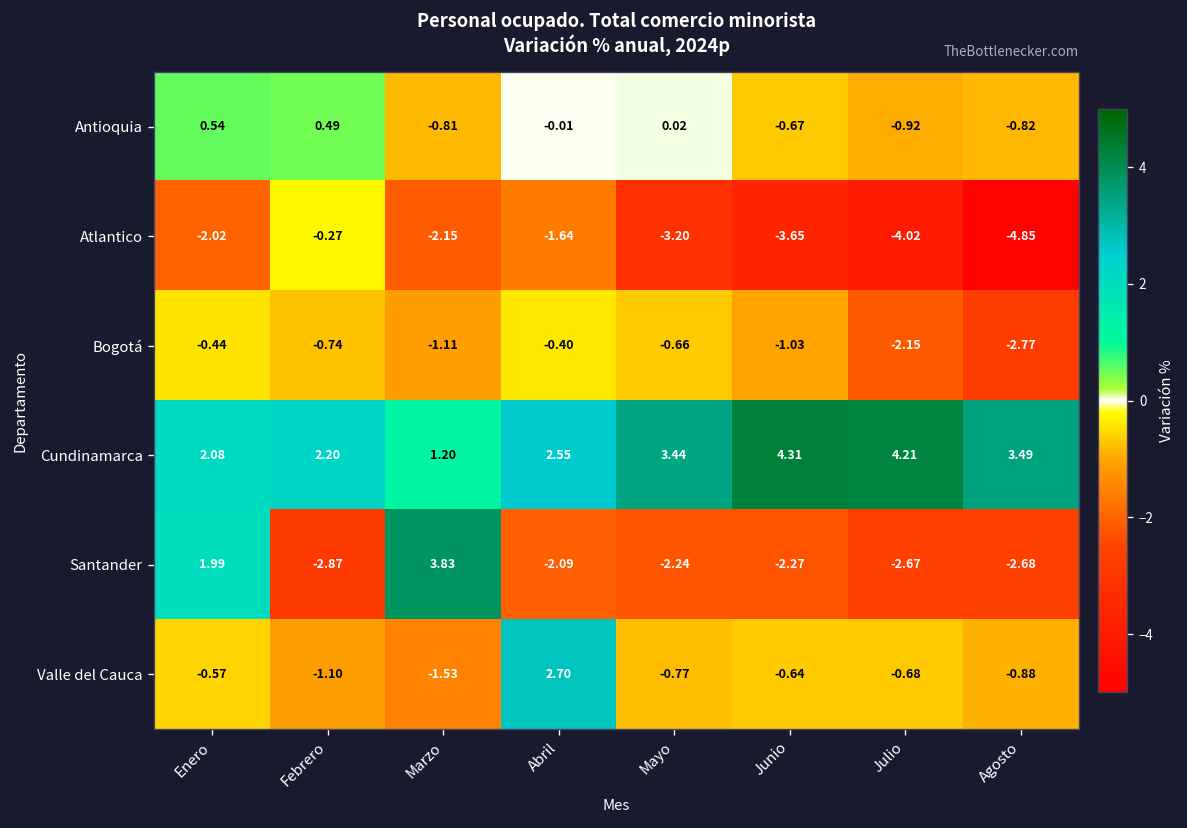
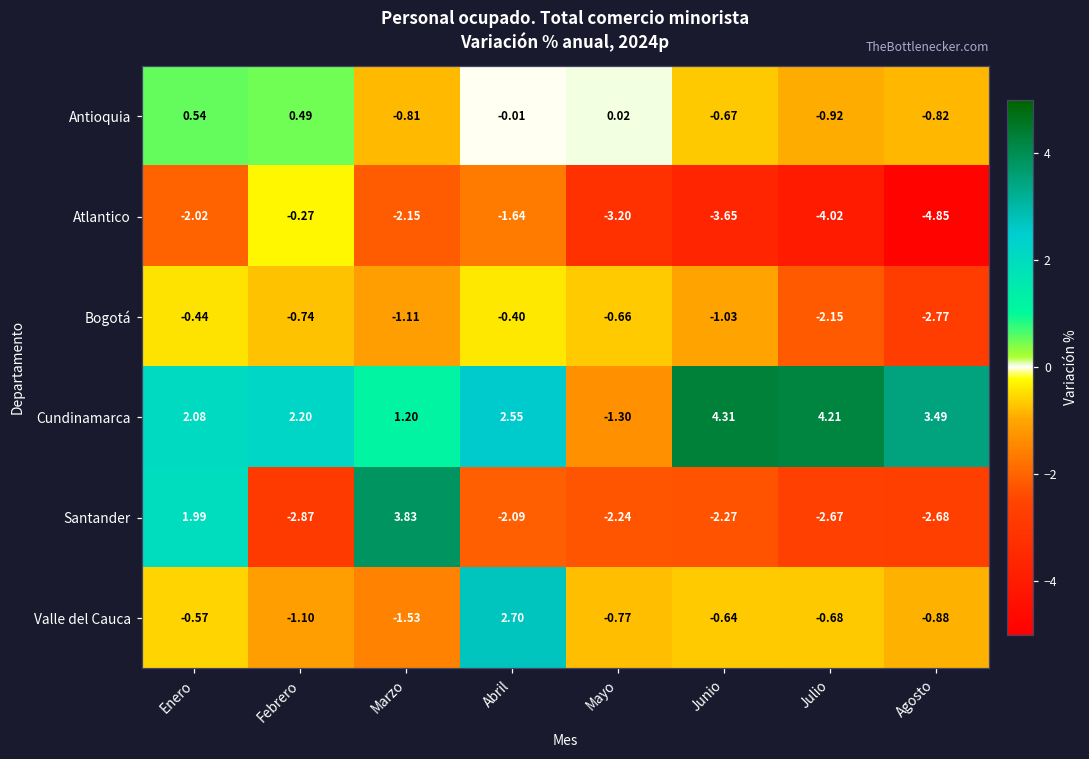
Cundinamarca, Mayo: 3.44 -> -1.30
